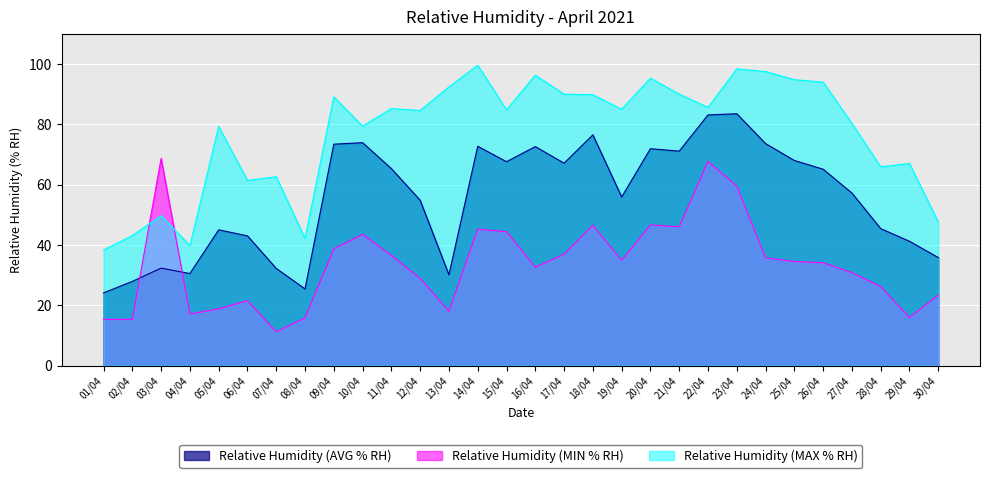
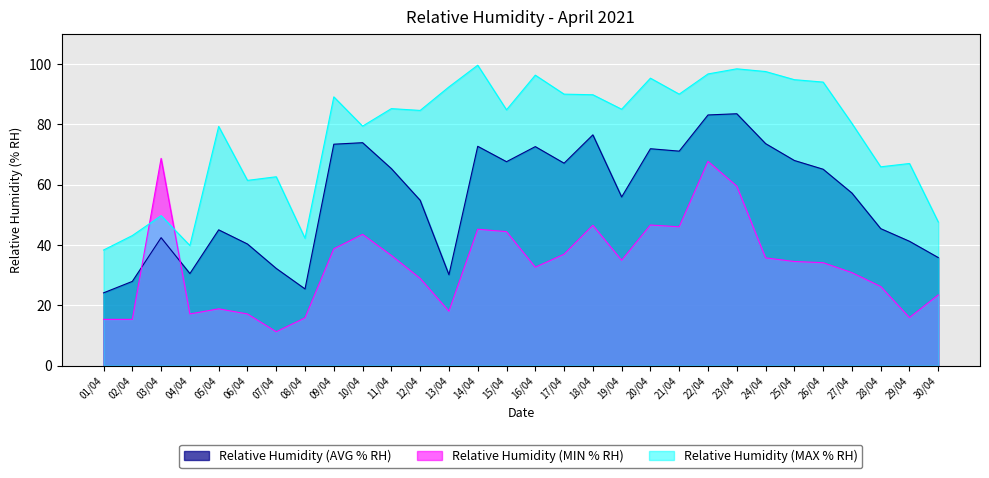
Relative Humidity (AVG % RH), 03/04: 32 -> 42
Relative Humidity (AVG % RH), 06/04: 43 -> 40
Relative Humidity (MIN % RH), 06/04: 22 -> 17
Relative Humidity (MAX % RH), 22/04: 86 -> 97
